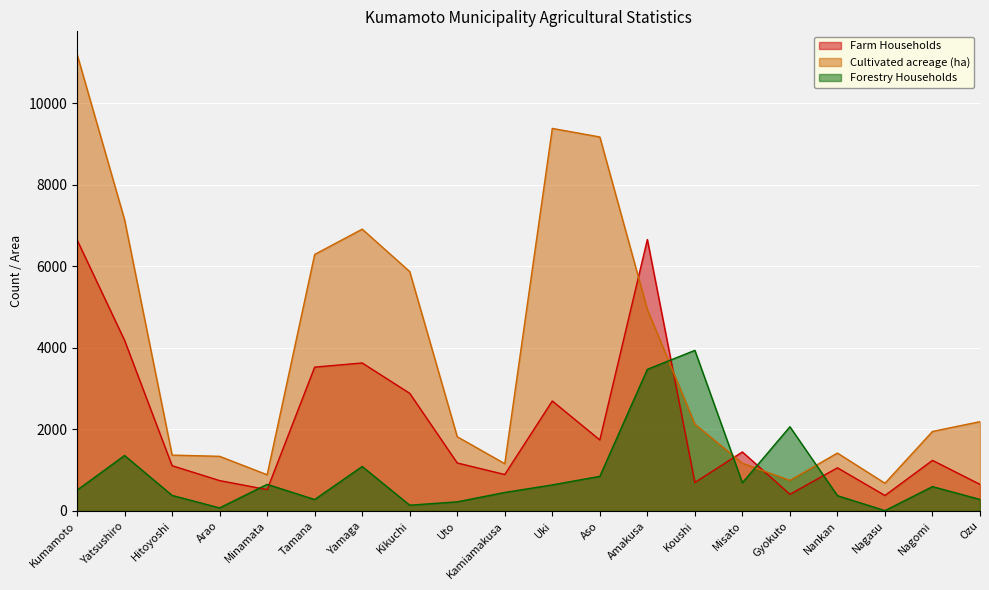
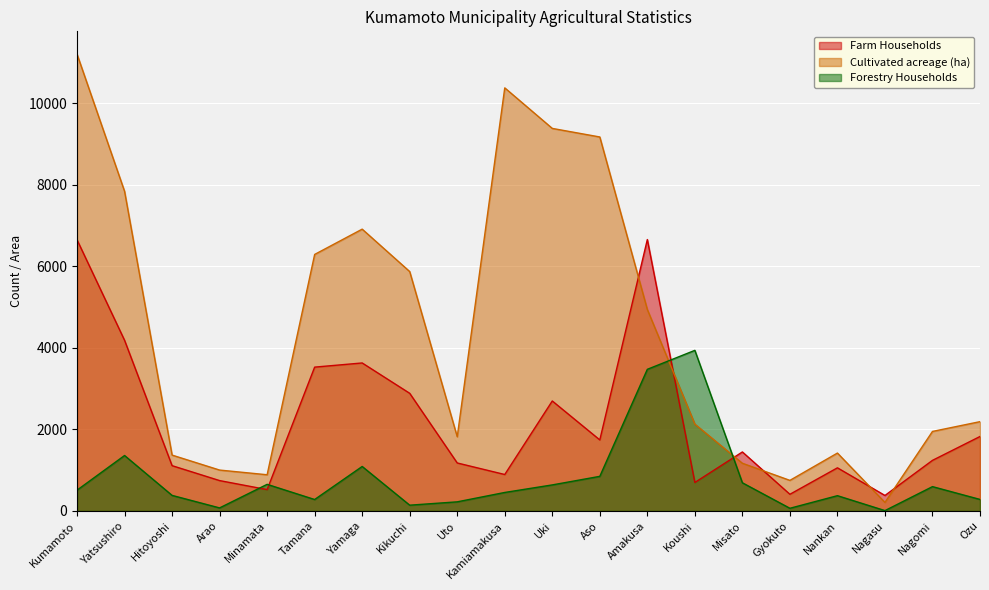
Cultivated acreage (ha), Yatsushiro: 7100 -> 7800
Cultivated acreage (ha), Arao: 1300 -> 1000
Cultivated acreage (ha), Kamiamakusa: 1200 -> 10400
Forestry Households, Gyokuto: 2100 -> 100
Cultivated acreage (ha), Nagasu: 700 -> 200
Farm Households, Ozu: 700 -> 1800
